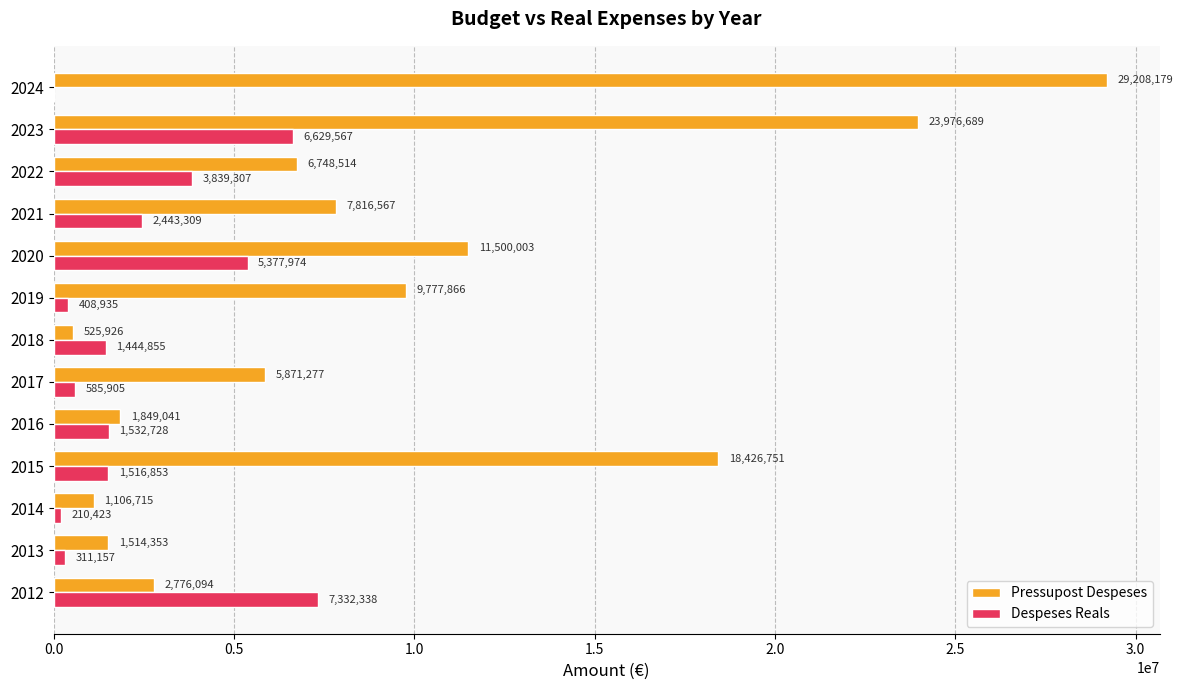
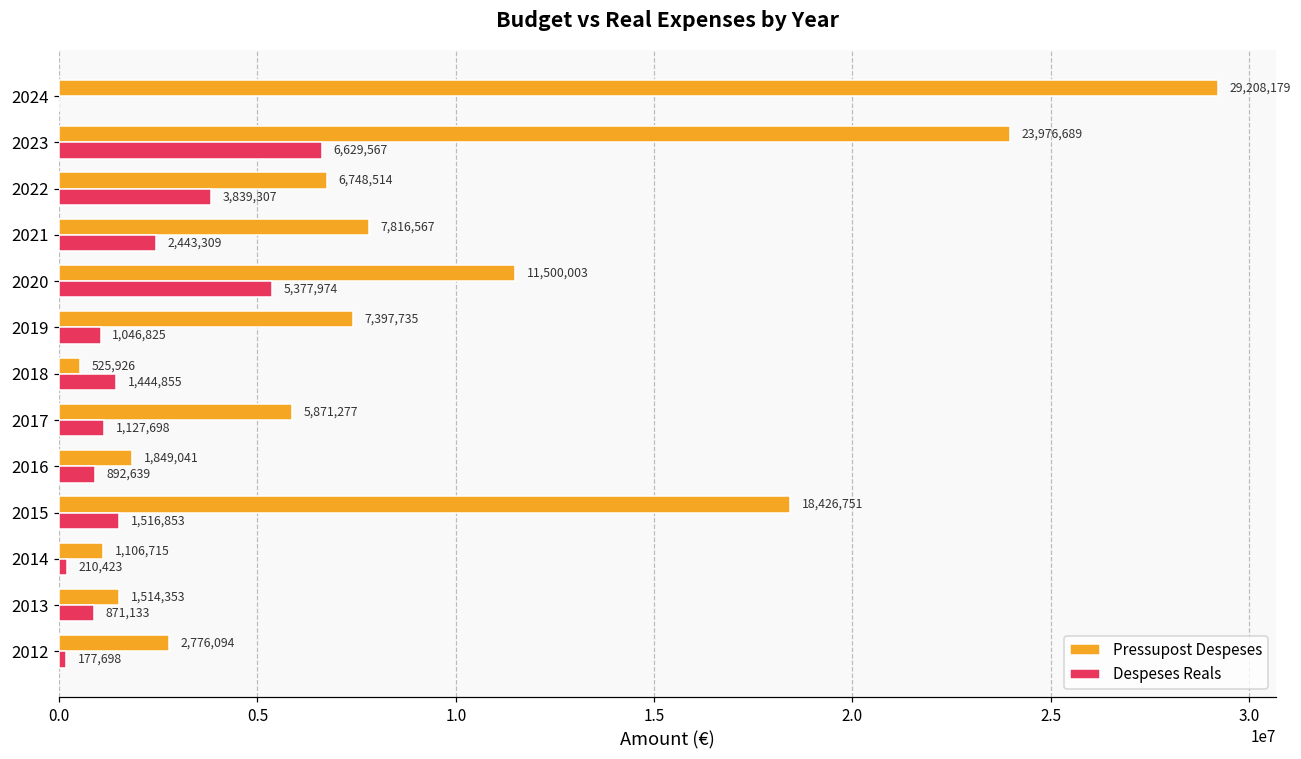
Pressupost Despeses, 2019: 9,777,866 -> 7,397,735
Despeses Reals, 2019: 408,935 -> 1,046,825
Despeses Reals, 2017: 585,905 -> 1,127,698
Despeses Reals, 2016: 1,532,728 -> 892,639
Despeses Reals, 2013: 311,157 -> 871,133
Despeses Reals, 2012: 7,332,338 -> 177,698
